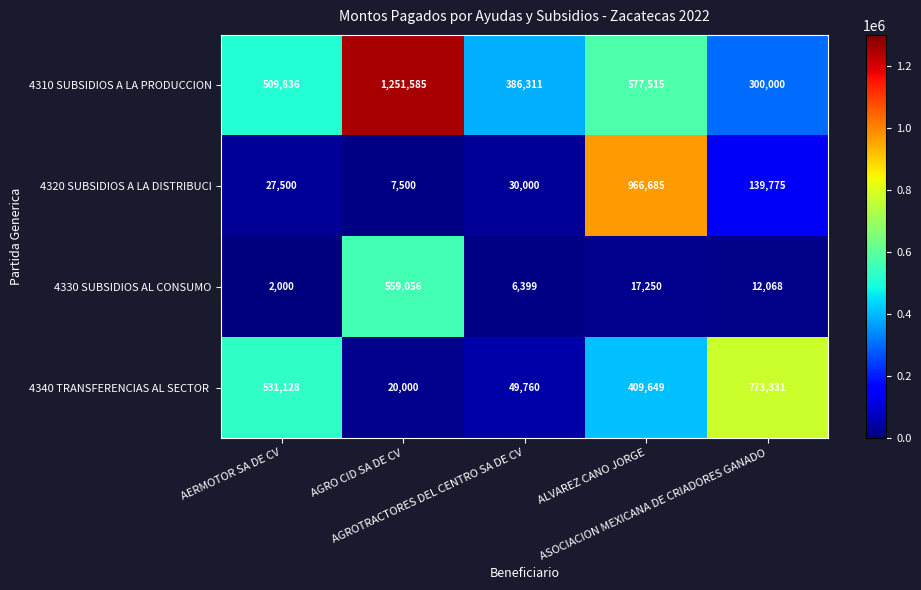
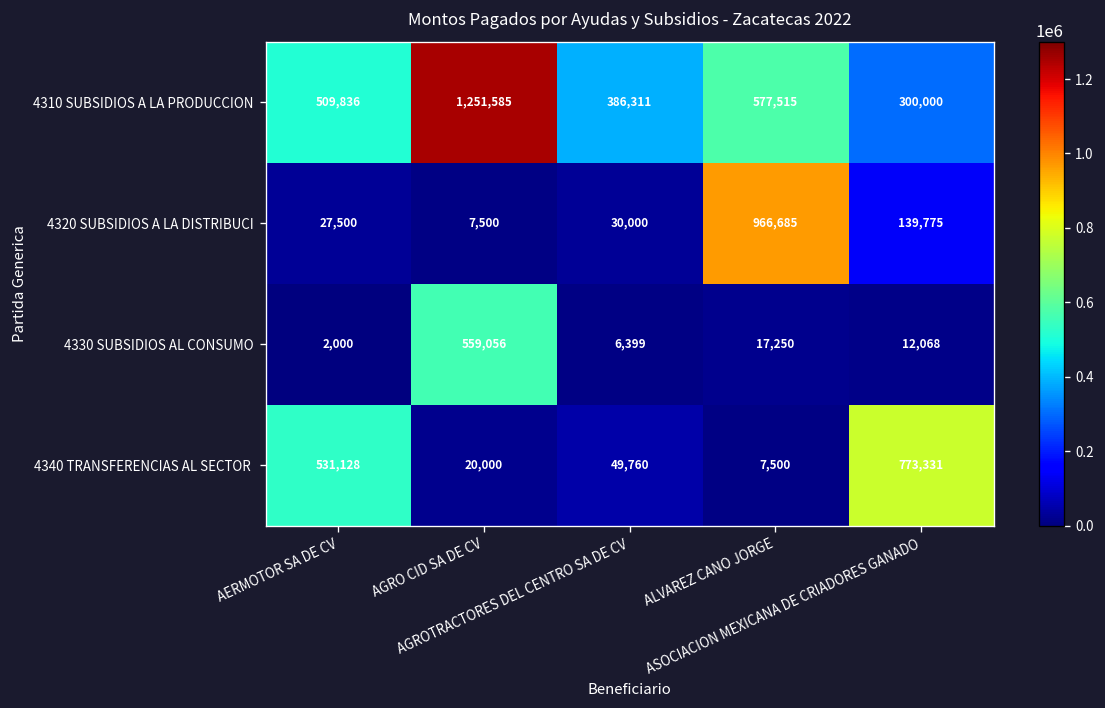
4340 TRANSFERENCIAS AL SECTOR, ALVAREZ CANO JORGE: 409,649 -> 7,500
